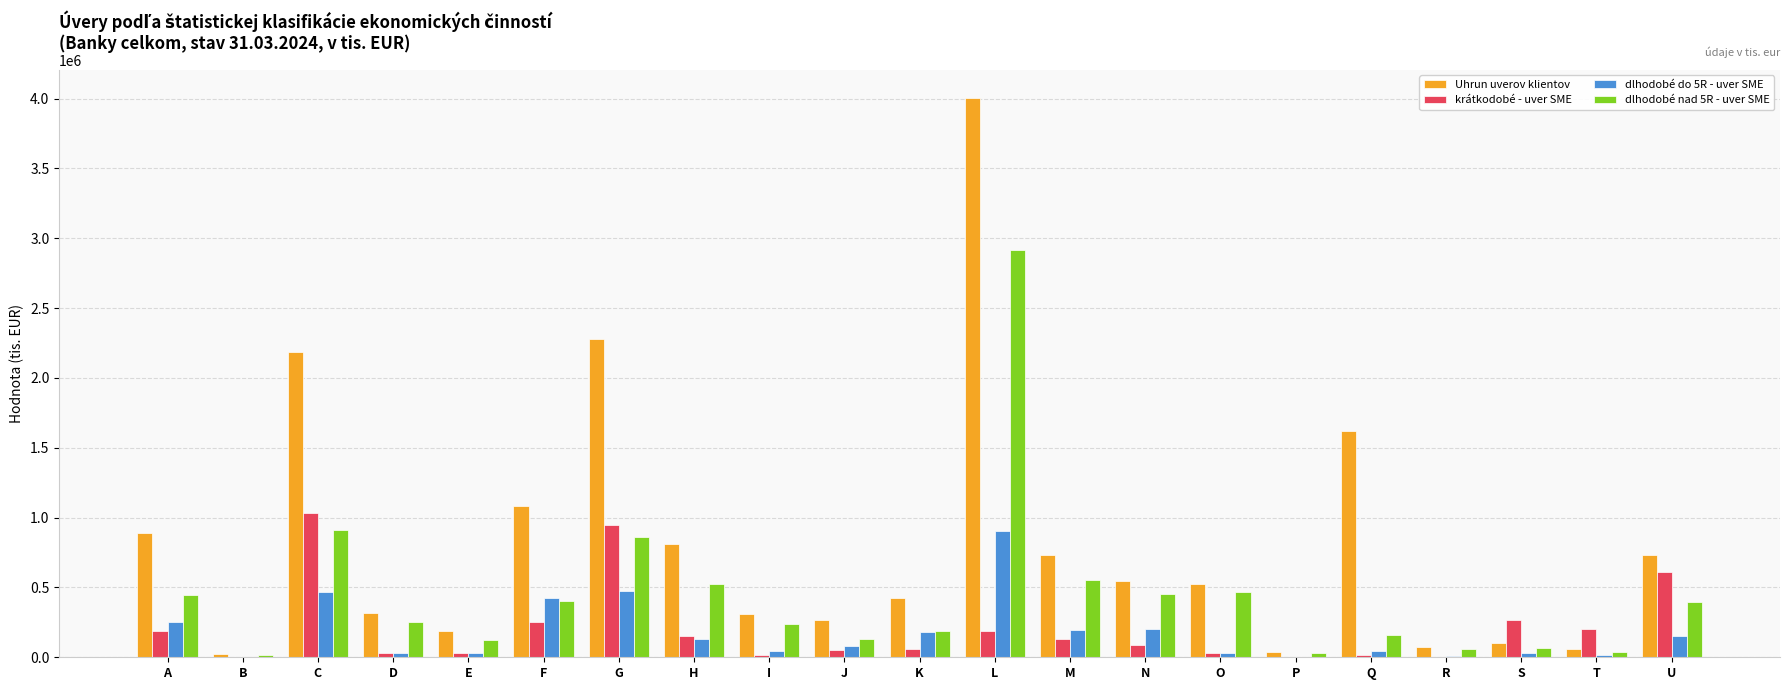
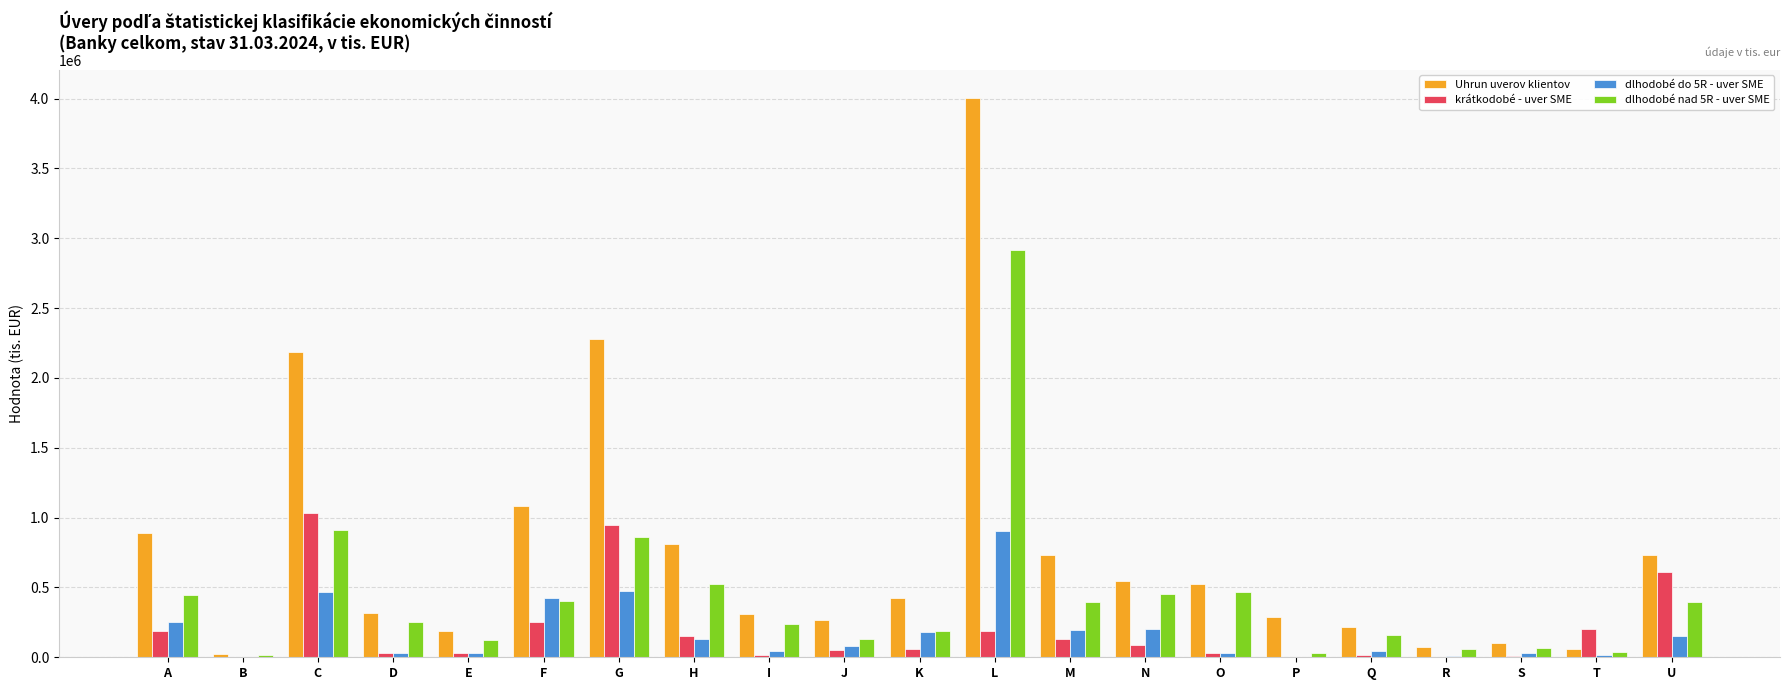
dlhodobé nad 5R - uver SME, M: 560000 -> 400000
Uhrun uverov klientov, P: 30000 -> 290000
Uhrun uverov klientov, Q: 1620000 -> 220000
krátkodobé - uver SME, S: 270000 -> 10000
